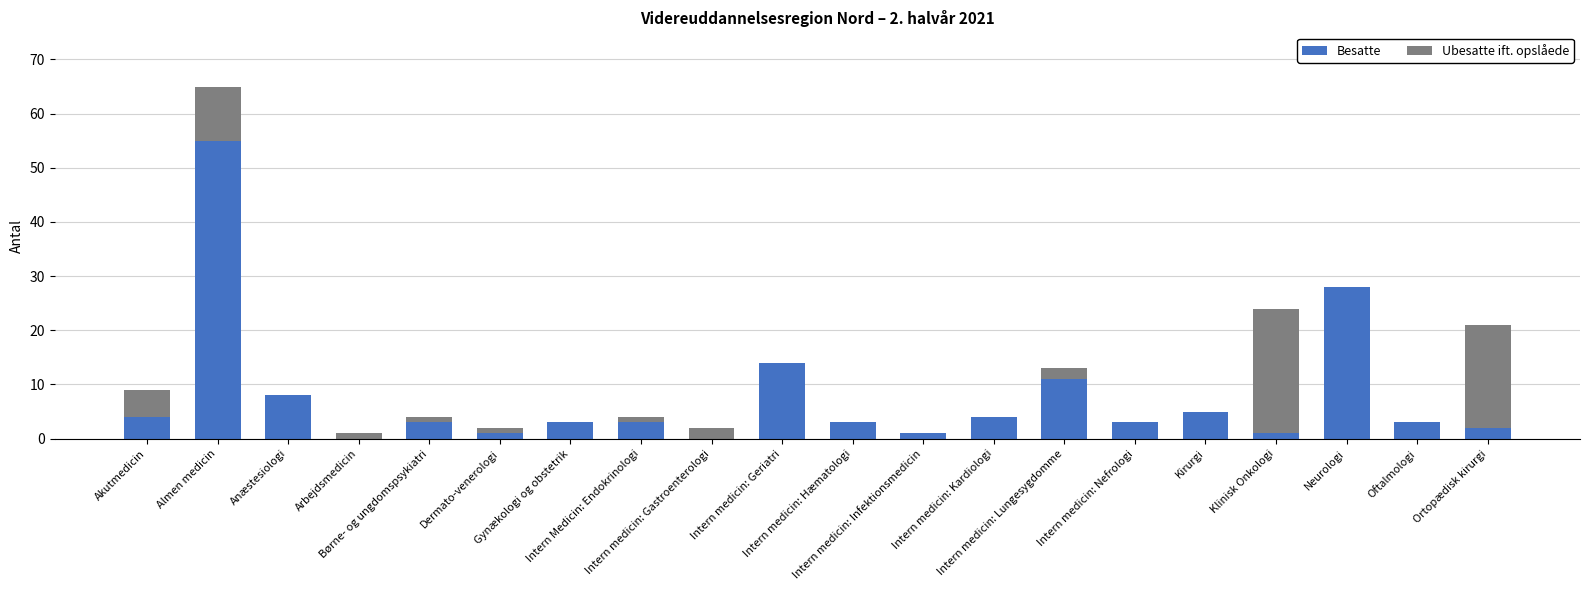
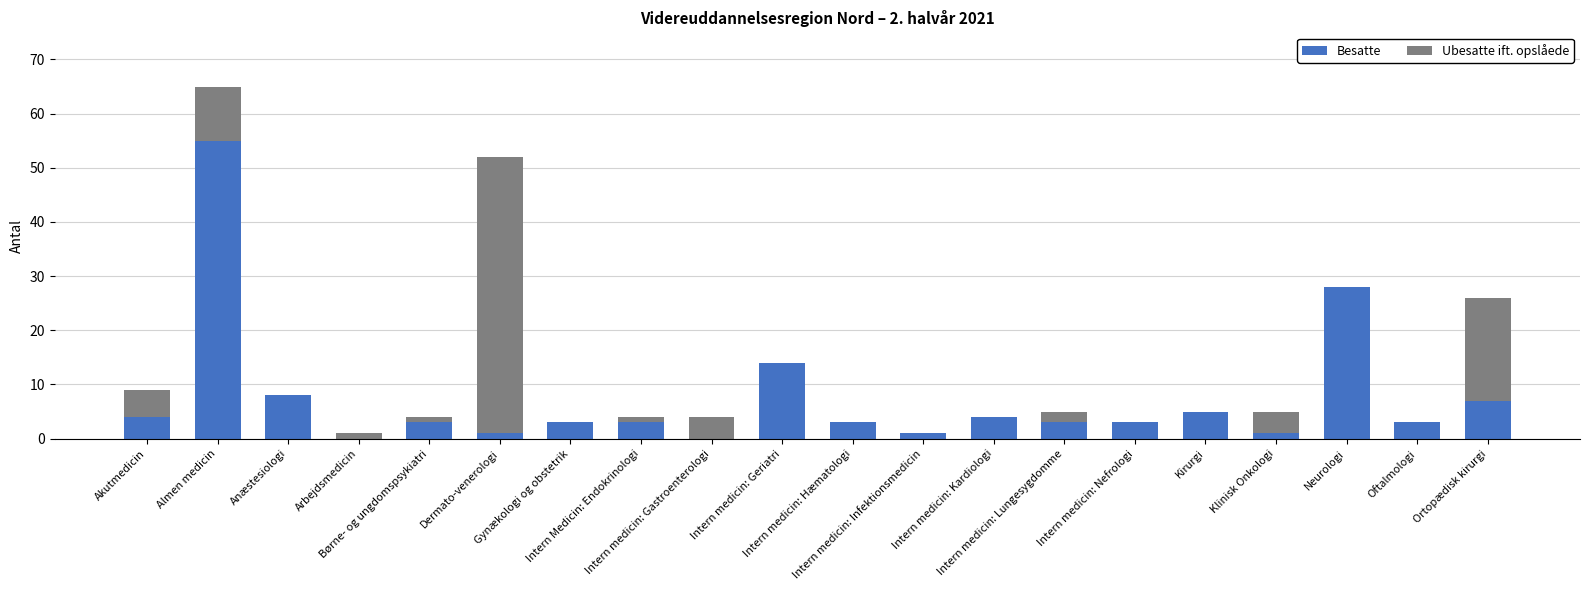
Ubesatte ift. opslåede, Dermato-venerologi: 1 -> 51
Ubesatte ift. opslåede, Intern medicin: Gastroenterologi: 2 -> 4
Besatte, Intern medicin: Lungesygdomme: 11 -> 3
Ubesatte ift. opslåede, Klinisk Onkologi: 23 -> 4
Besatte, Ortopædisk kirurgi: 2 -> 7
